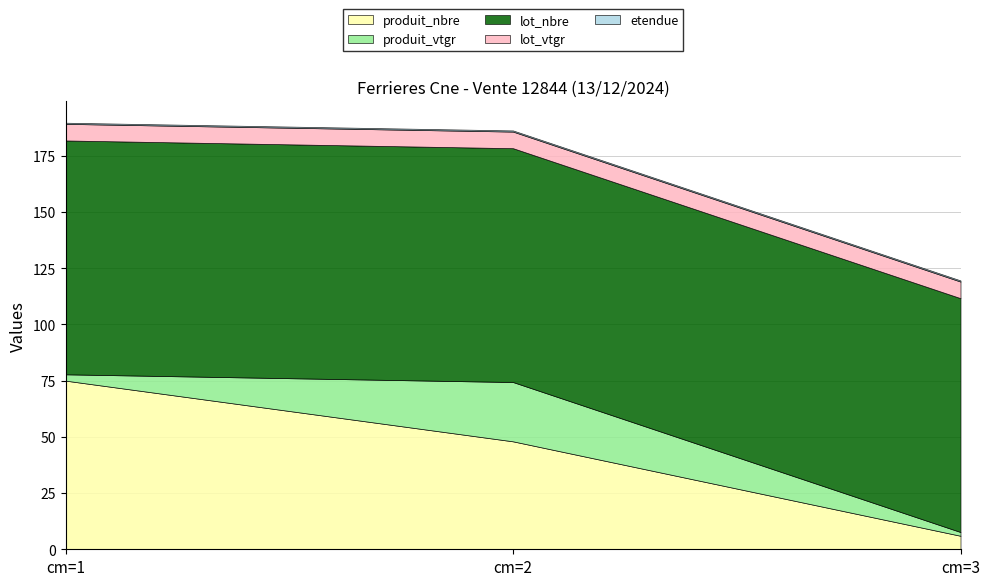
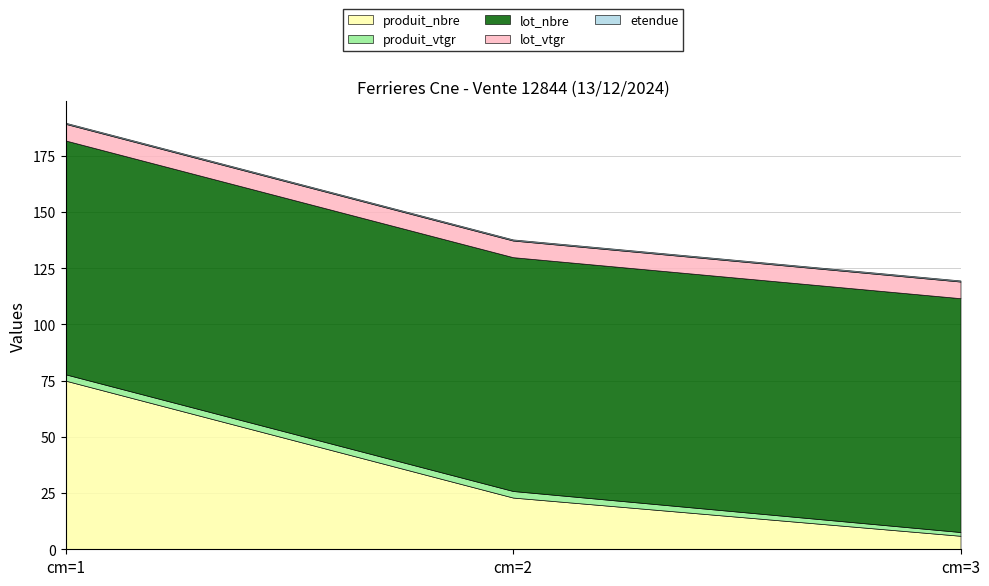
produit_nbre, cm=2: 48 -> 23
produit_vtgr, cm=2: 26 -> 3
